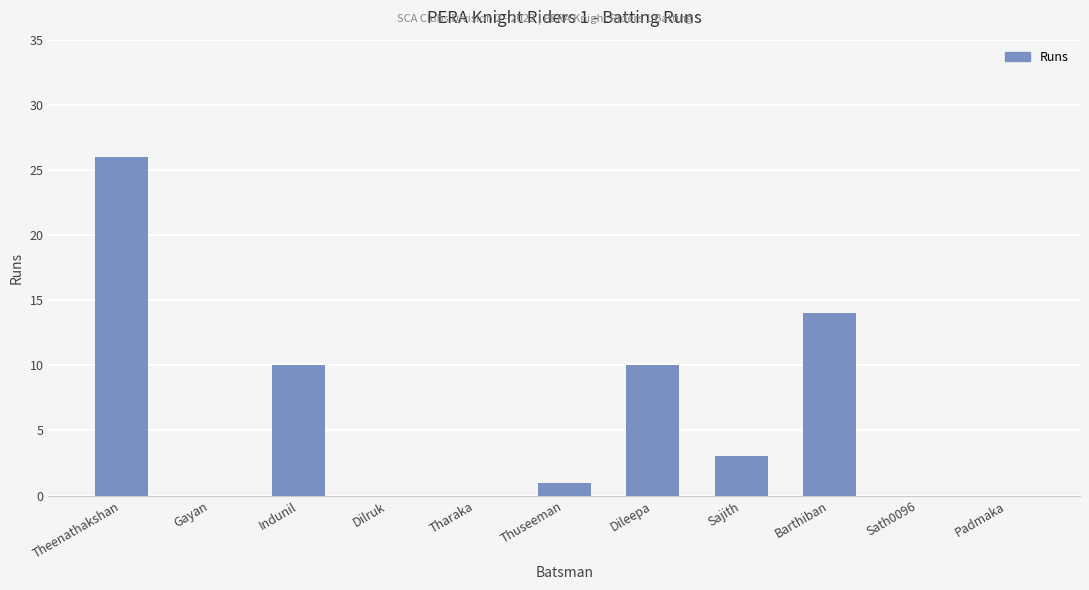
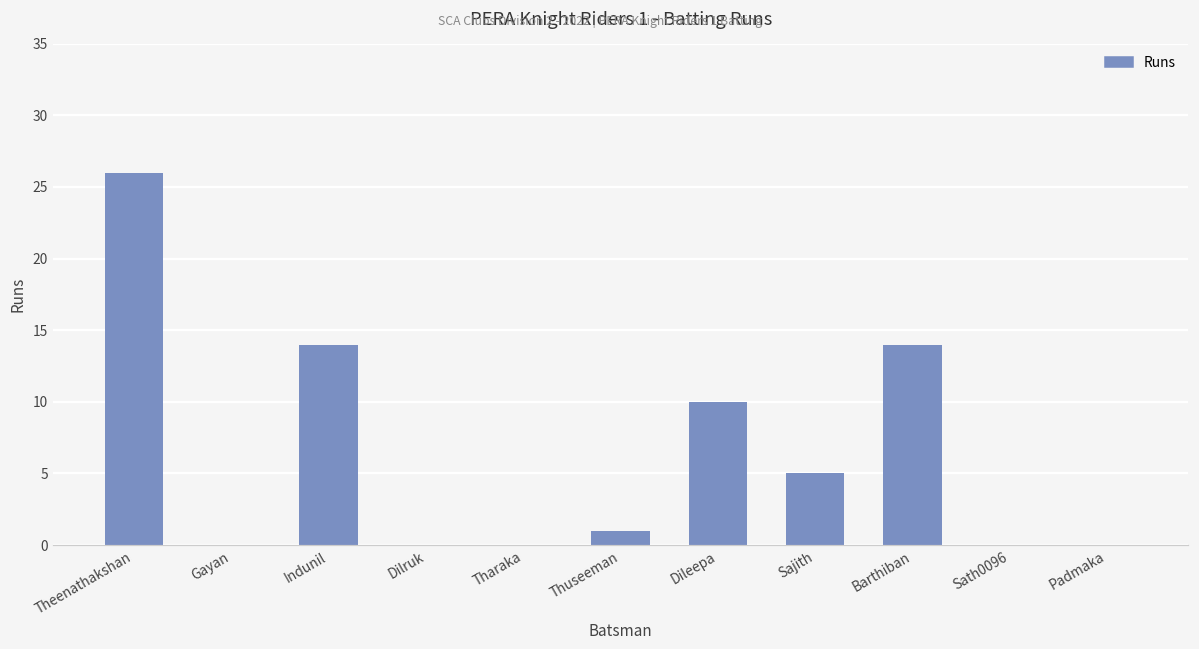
Indunil: 10 -> 14
Sajith: 3 -> 5
